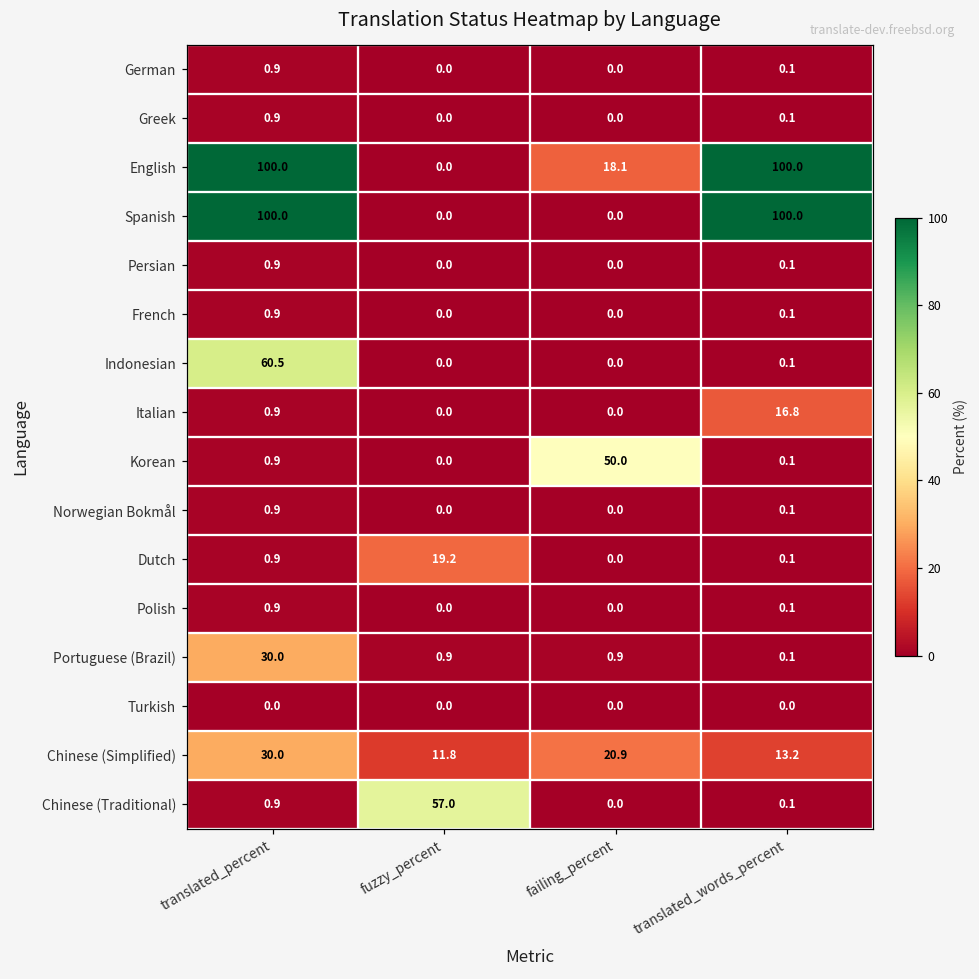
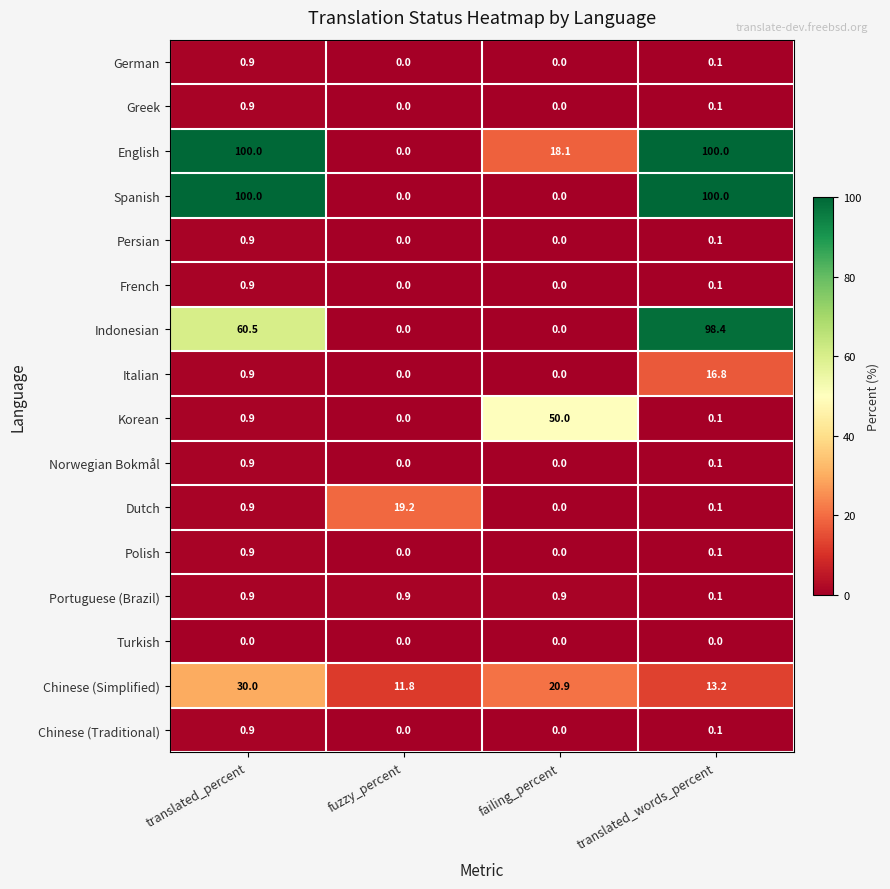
Indonesian, translated_words_percent: 0.1 -> 98.4
Portuguese (Brazil), translated_percent: 30.0 -> 0.9
Chinese (Traditional), fuzzy_percent: 57.0 -> 0.0
